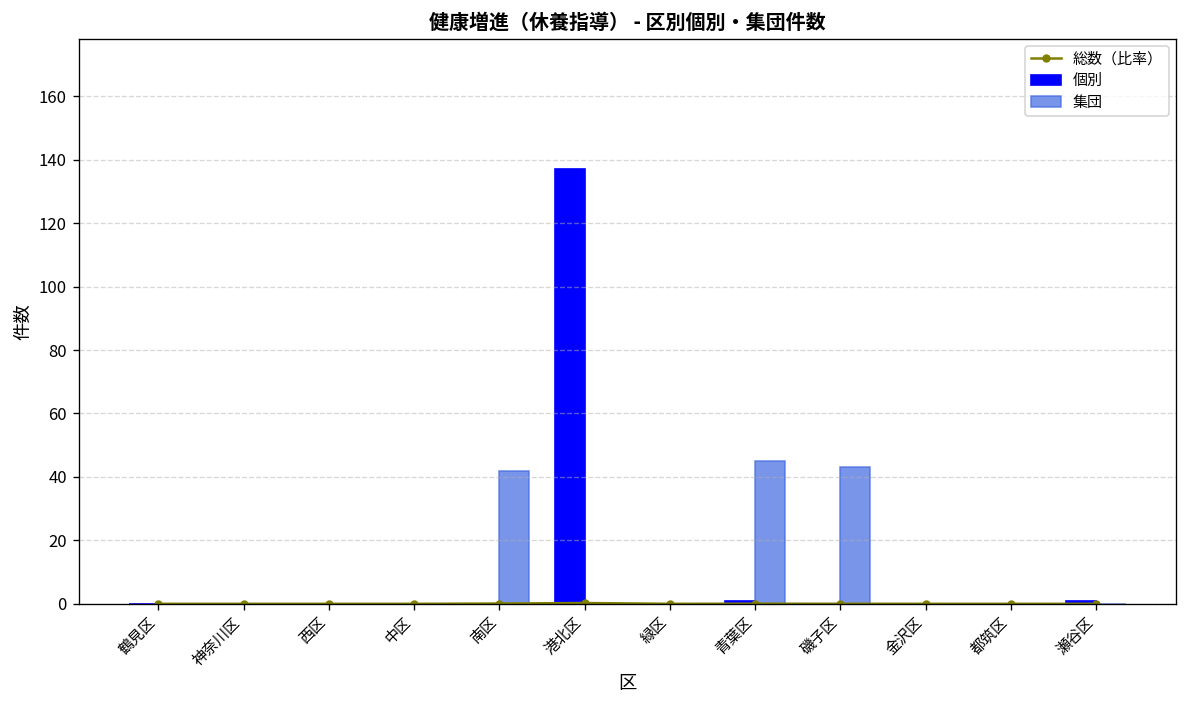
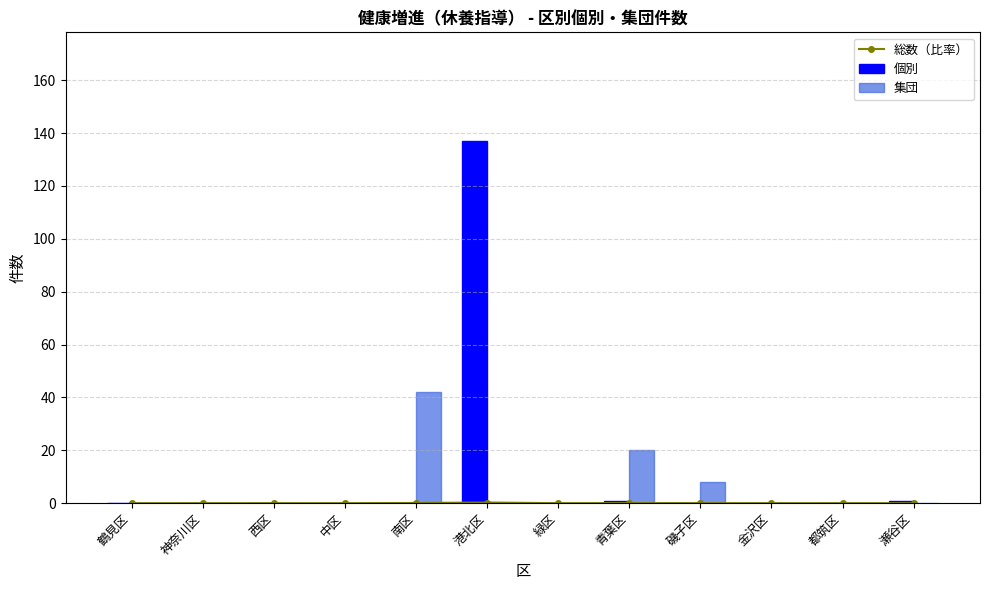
集団, 青葉区: 45 -> 20
集団, 磯子区: 43 -> 8
